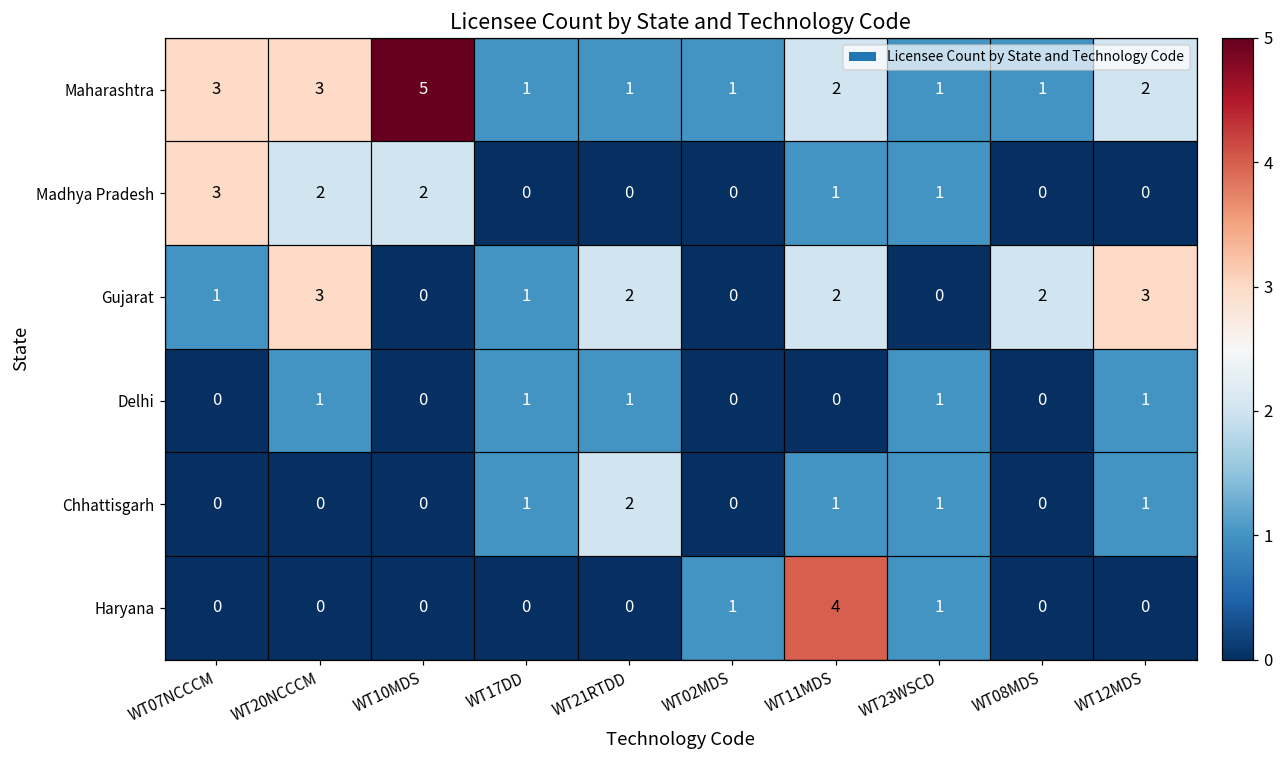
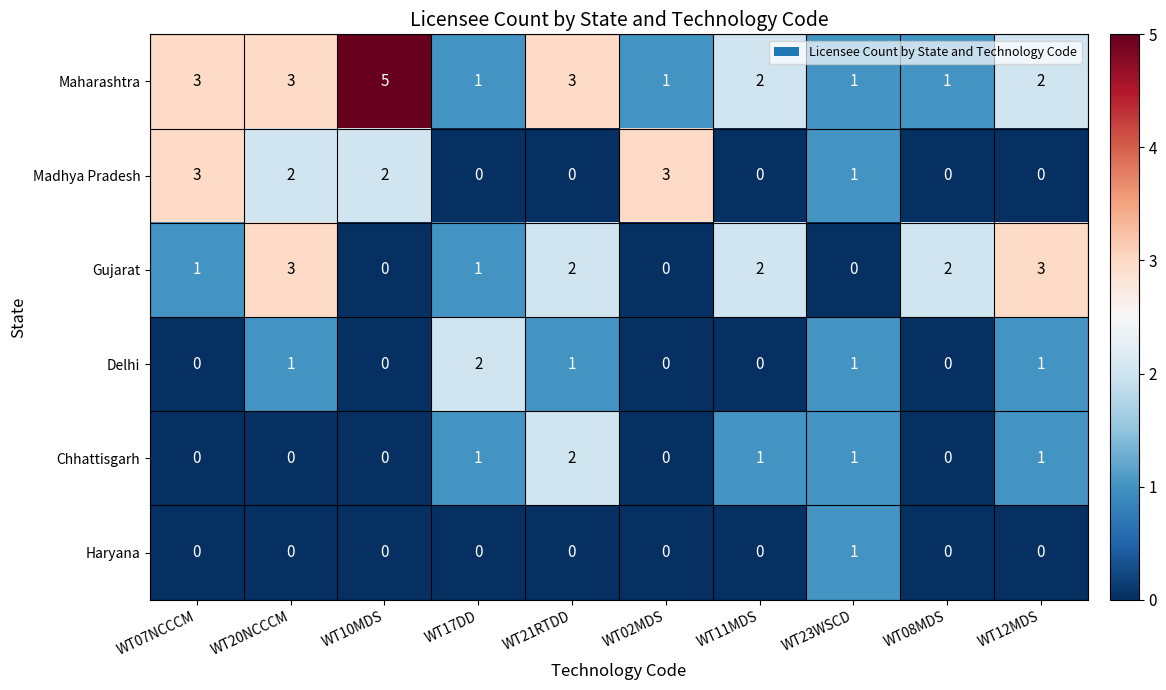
Maharashtra, WT21RTDD: 1 -> 3
Madhya Pradesh, WT02MDS: 0 -> 3
Madhya Pradesh, WT11MDS: 1 -> 0
Delhi, WT17DD: 1 -> 2
Haryana, WT02MDS: 1 -> 0
Haryana, WT11MDS: 4 -> 0
